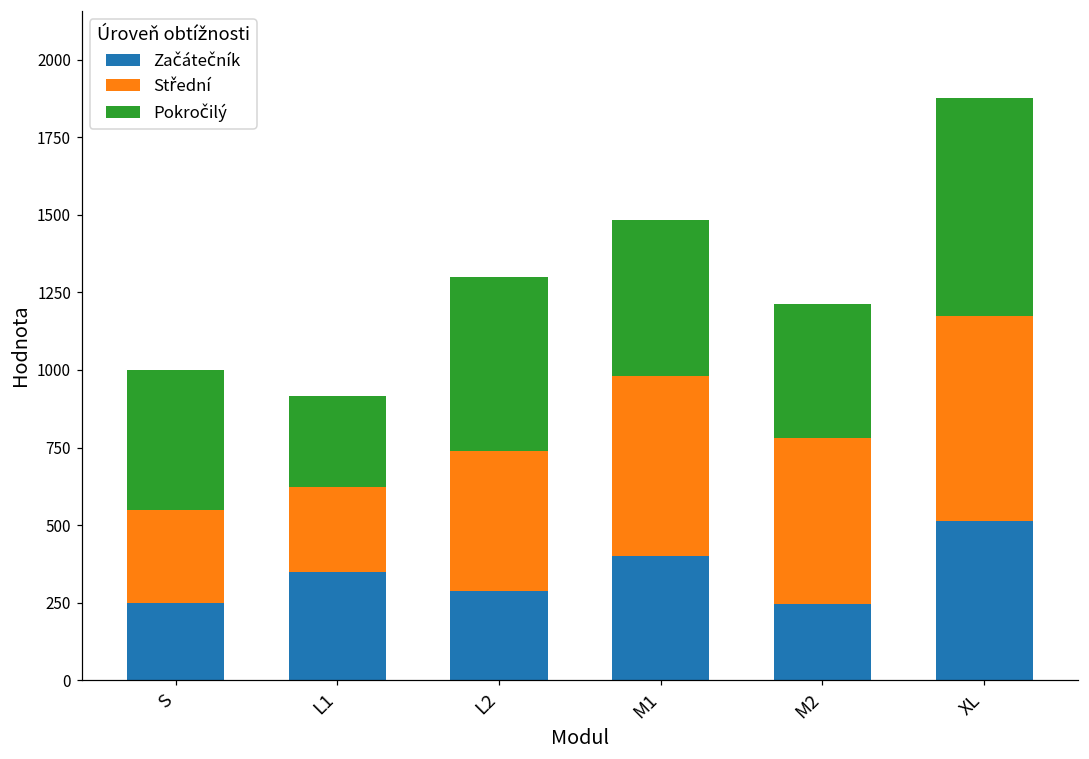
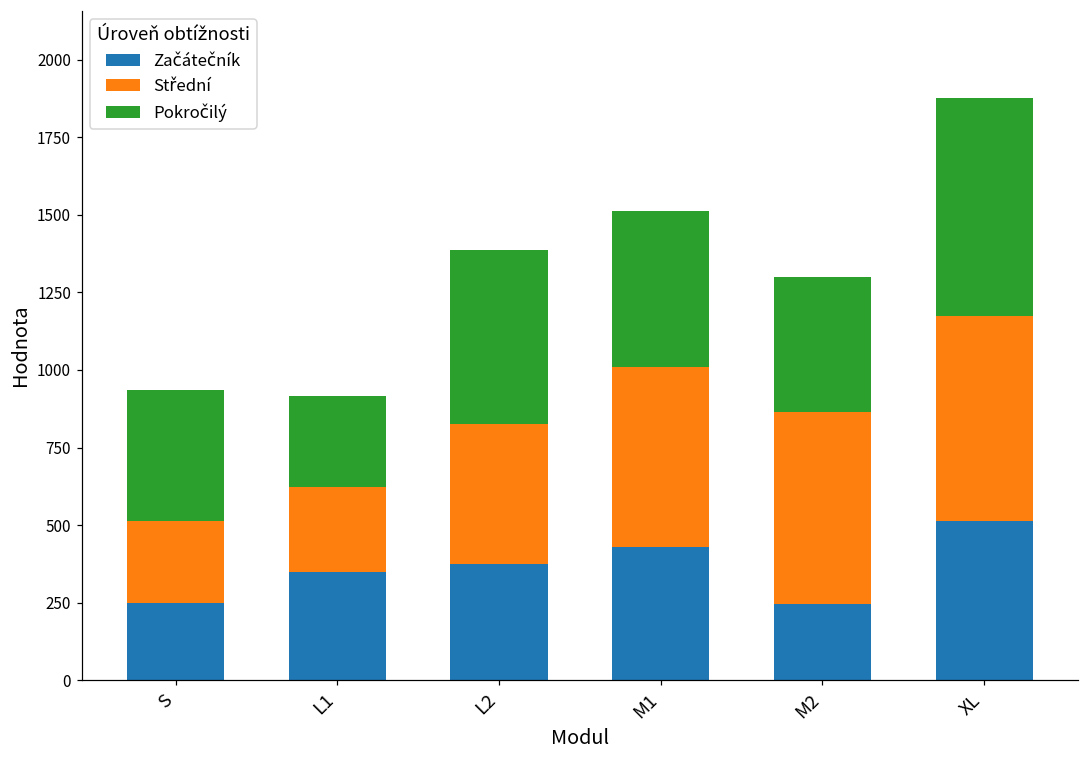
Střední, S: 300 -> 260
Pokročilý, S: 450 -> 420
Začátečník, L2: 290 -> 380
Začátečník, M1: 400 -> 430
Střední, M2: 530 -> 620
